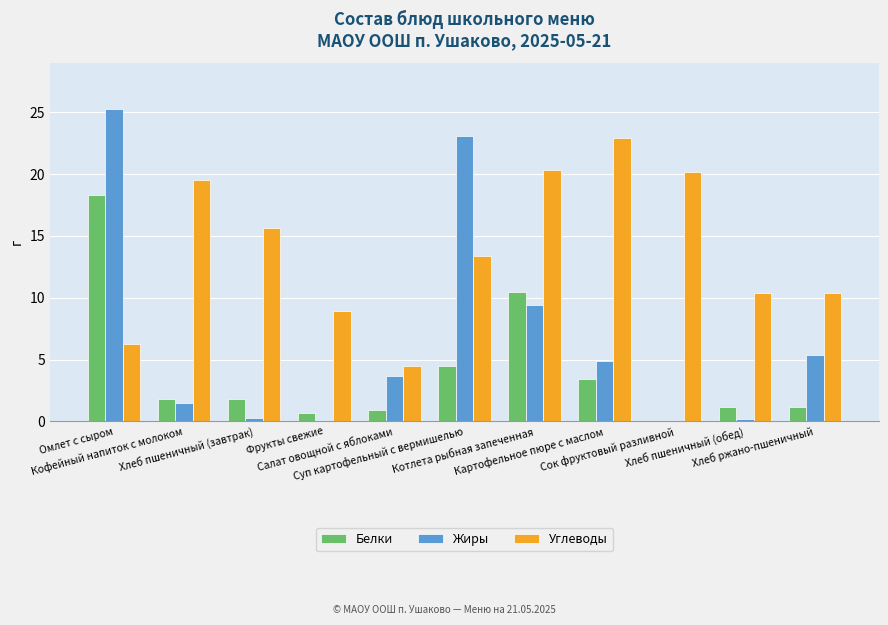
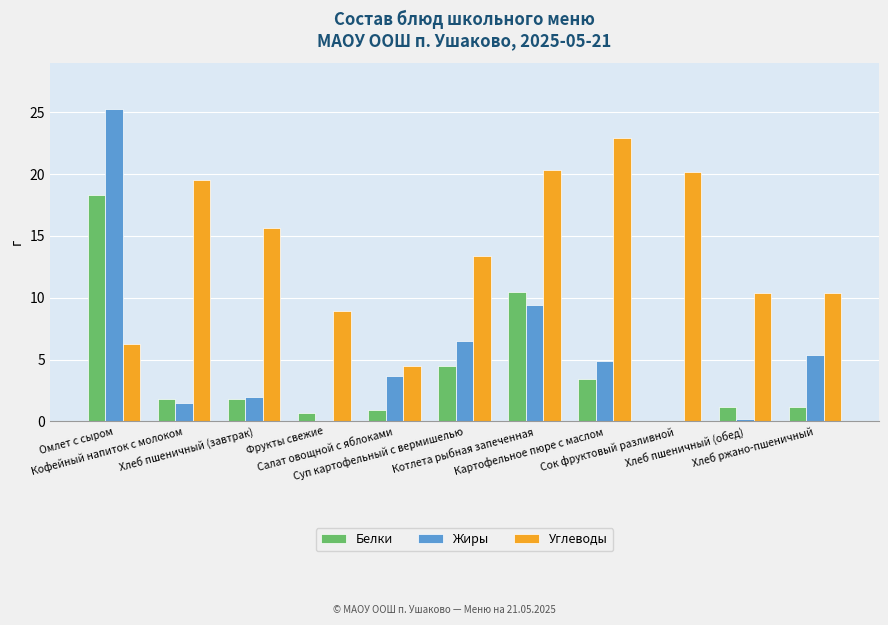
Жиры, Хлеб пшеничный (завтрак): 0.3 -> 2.0
Жиры, Суп картофельный с вермишелью: 23.1 -> 6.5
